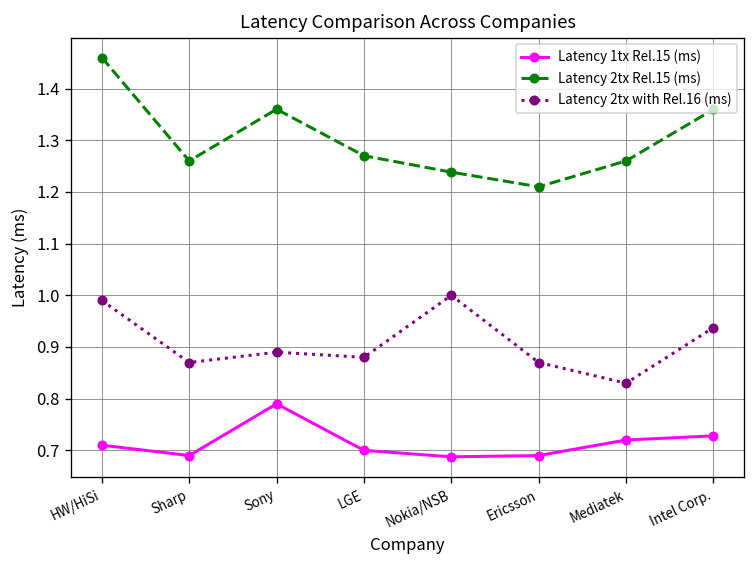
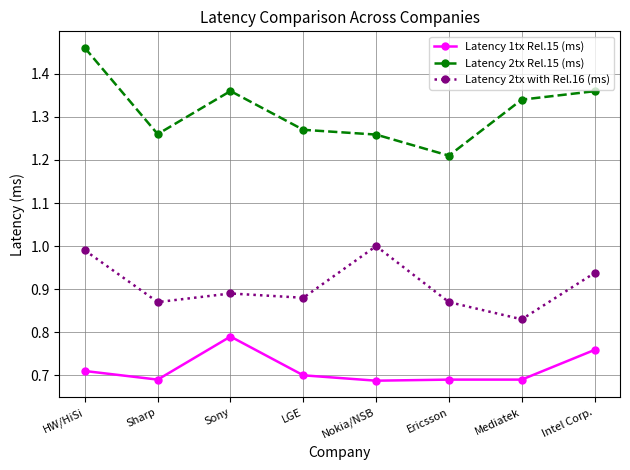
Latency 2tx Rel.15 (ms), Nokia/NSB: 1.24 -> 1.26
Latency 1tx Rel.15 (ms), Mediatek: 0.72 -> 0.69
Latency 2tx Rel.15 (ms), Mediatek: 1.26 -> 1.34
Latency 1tx Rel.15 (ms), Intel Corp.: 0.73 -> 0.76
